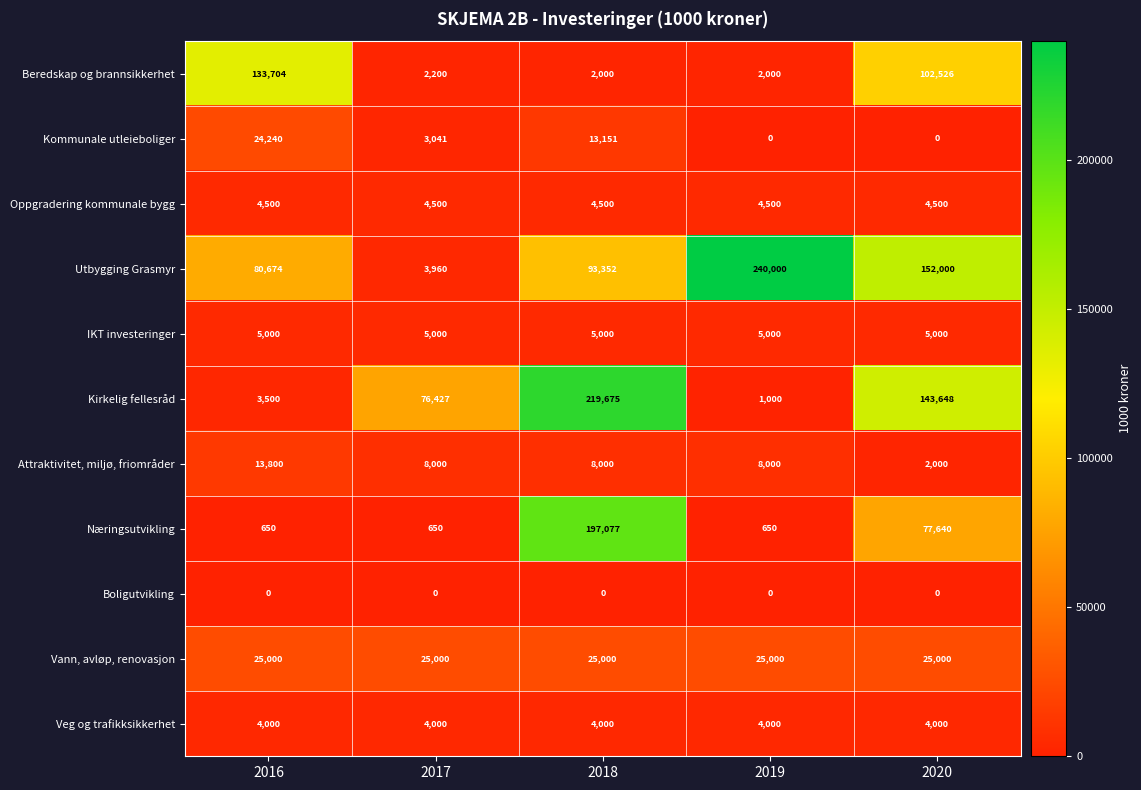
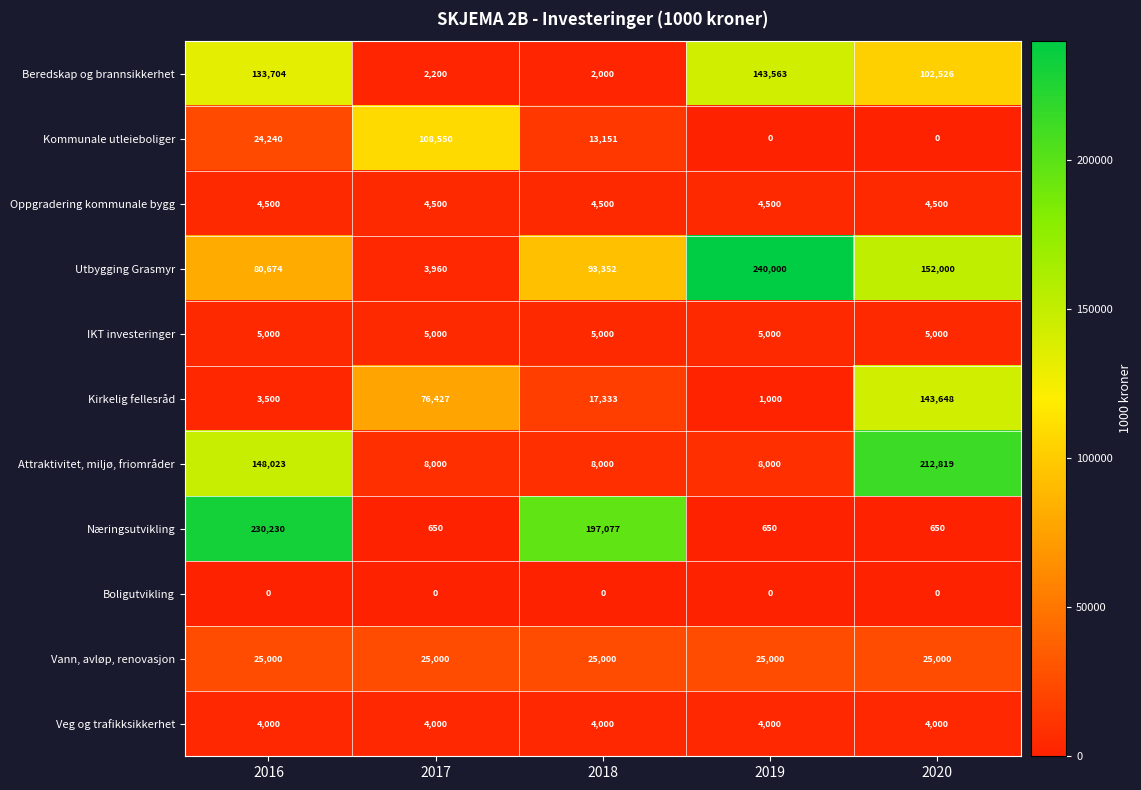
Beredskap og brannsikkerhet, 2019: 2,000 -> 143,563
Kommunale utleieboliger, 2017: 3,041 -> 108,550
Kirkelig fellesråd, 2018: 219,675 -> 17,333
Attraktivitet, miljø, friområder, 2016: 13,800 -> 148,023
Attraktivitet, miljø, friområder, 2020: 2,000 -> 212,819
Næringsutvikling, 2016: 650 -> 230,230
Næringsutvikling, 2020: 77,640 -> 650
